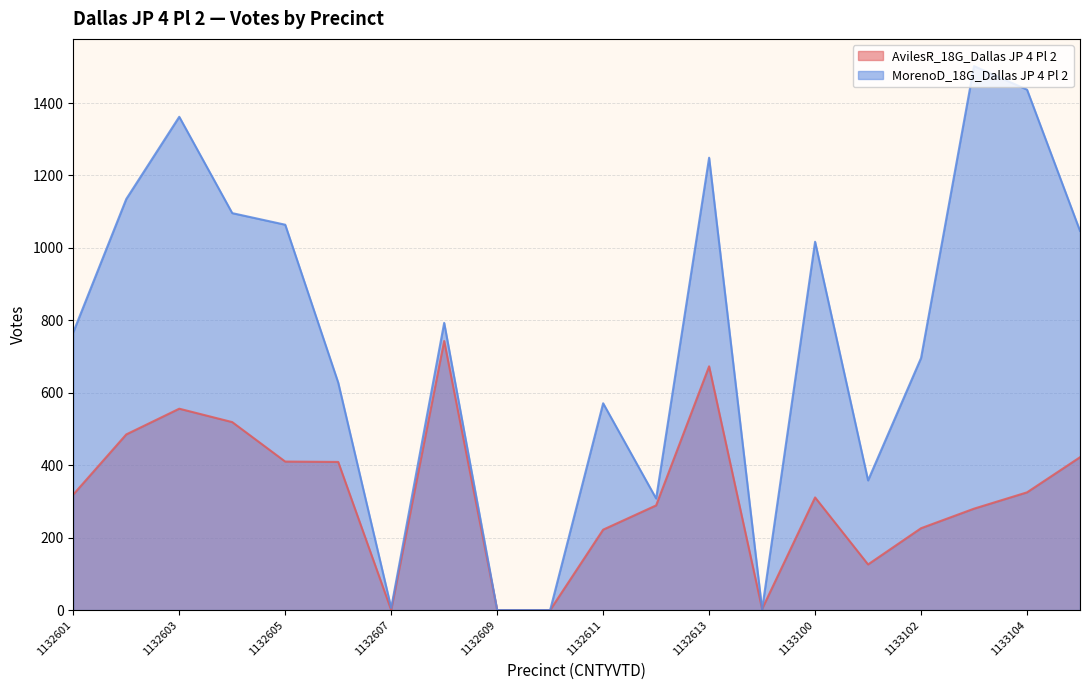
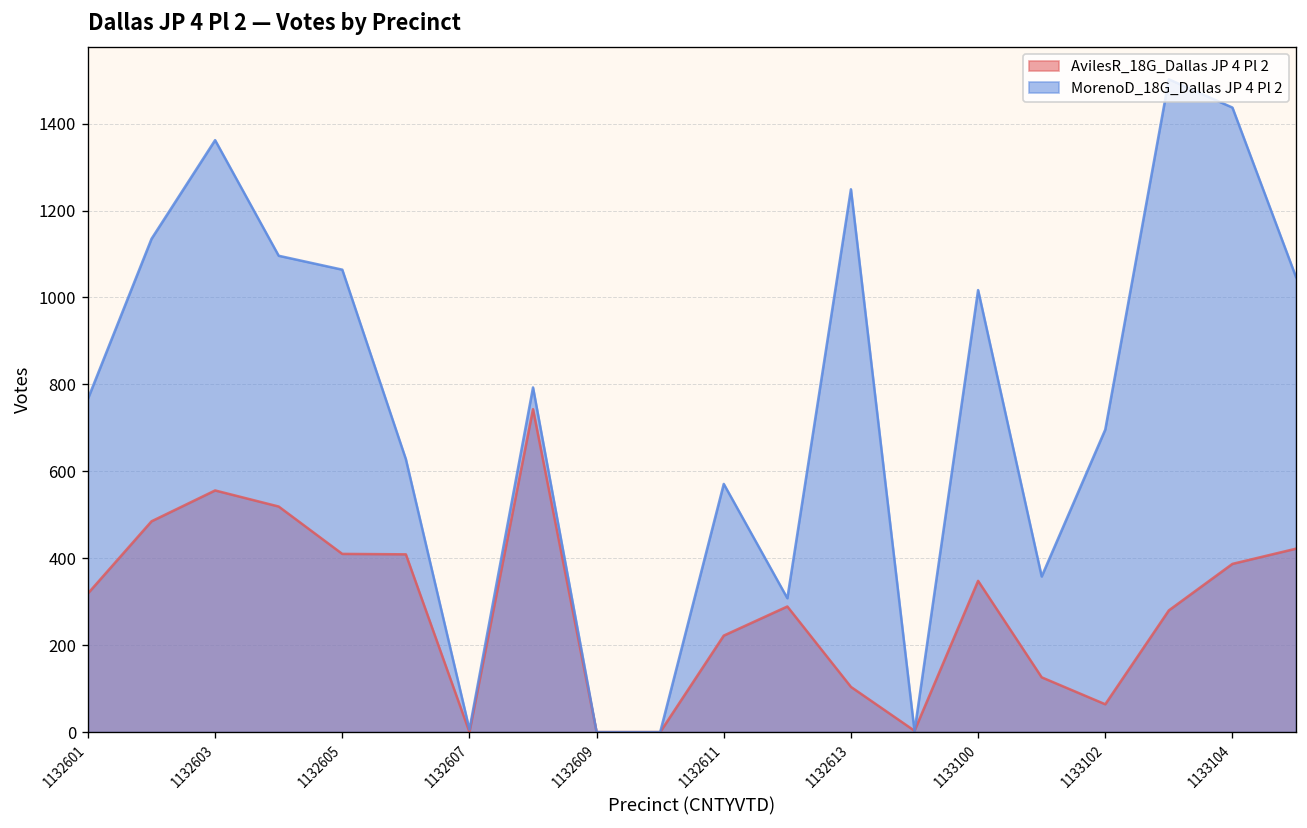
AvilesR_18G_Dallas JP 4 Pl 2, 1132613: 670 -> 100
AvilesR_18G_Dallas JP 4 Pl 2, 1133100: 310 -> 350
AvilesR_18G_Dallas JP 4 Pl 2, 1133102: 230 -> 60
AvilesR_18G_Dallas JP 4 Pl 2, 1133104: 330 -> 390
